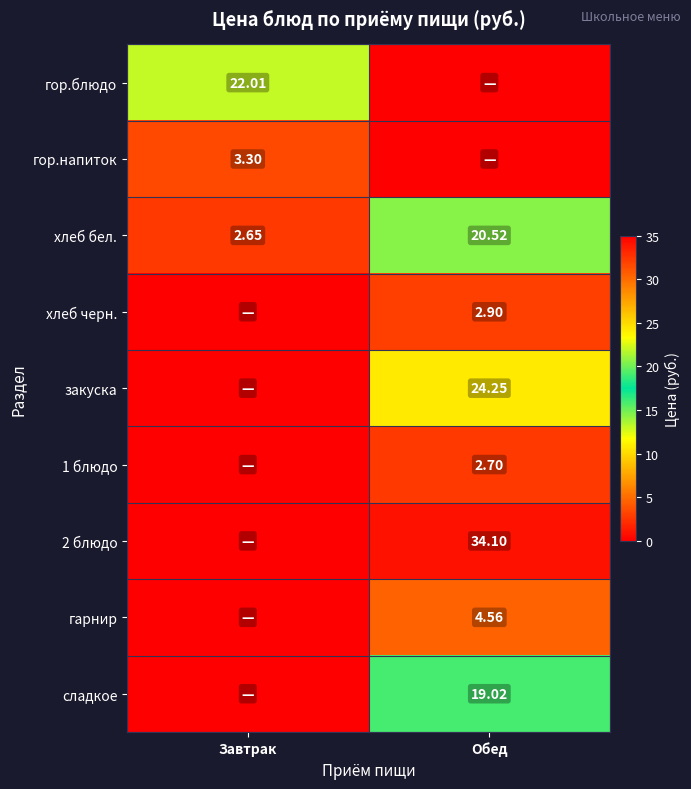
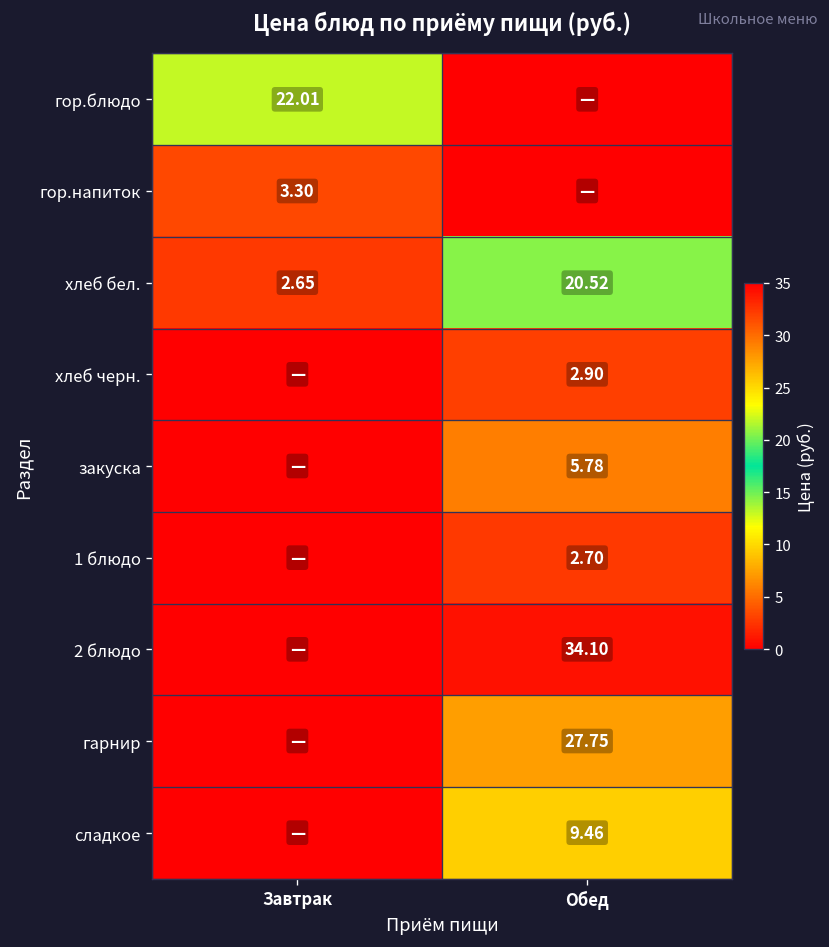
закуска, Обед: 24.25 -> 5.78
гарнир, Обед: 4.56 -> 27.75
сладкое, Обед: 19.02 -> 9.46
